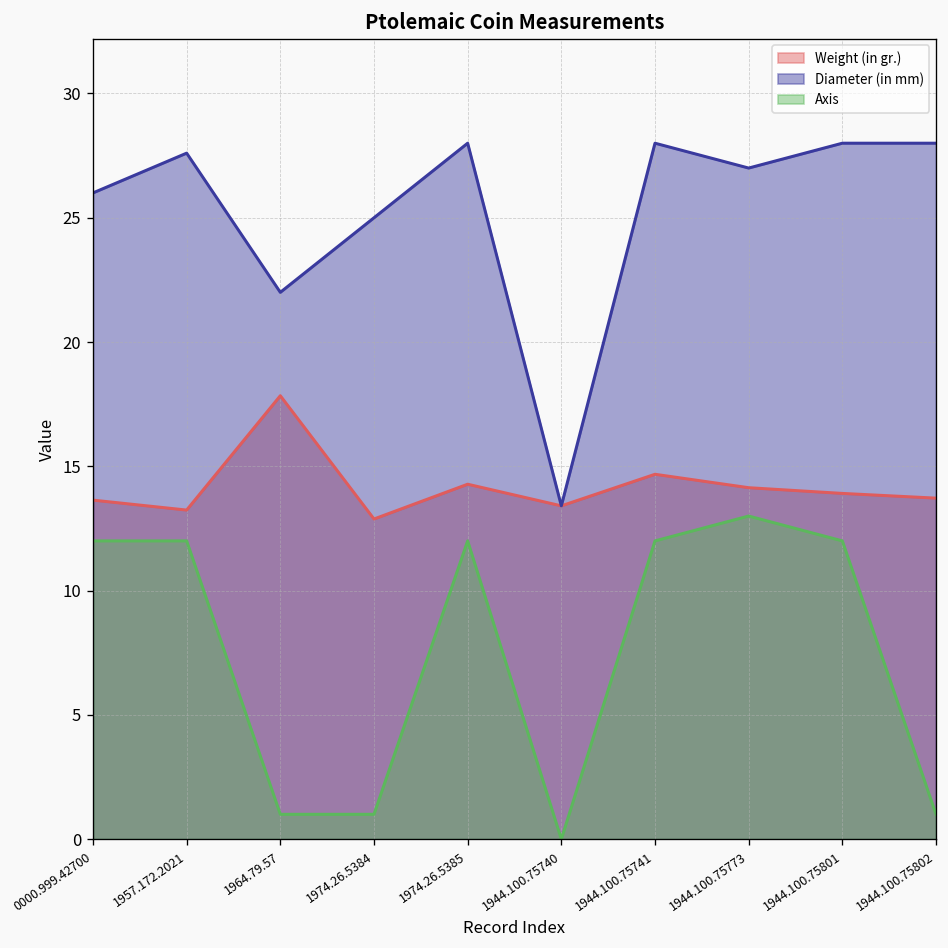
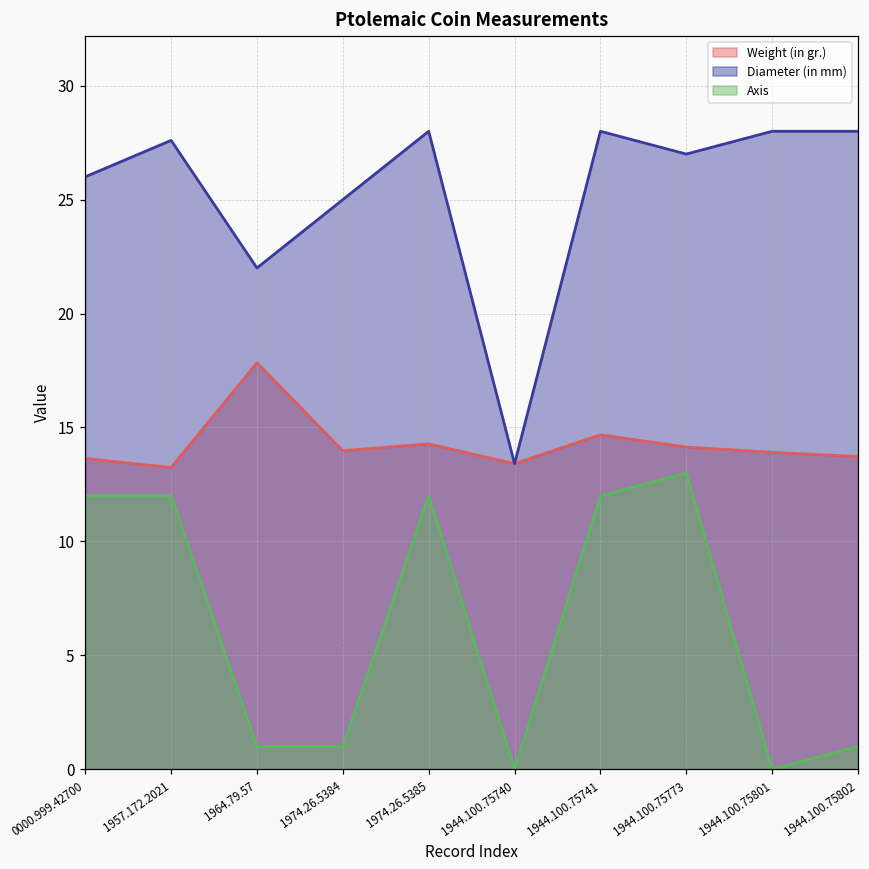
Weight (in gr.), 1974.26.5384: 12.9 -> 14.0
Axis, 1944.100.75801: 12 -> 0
